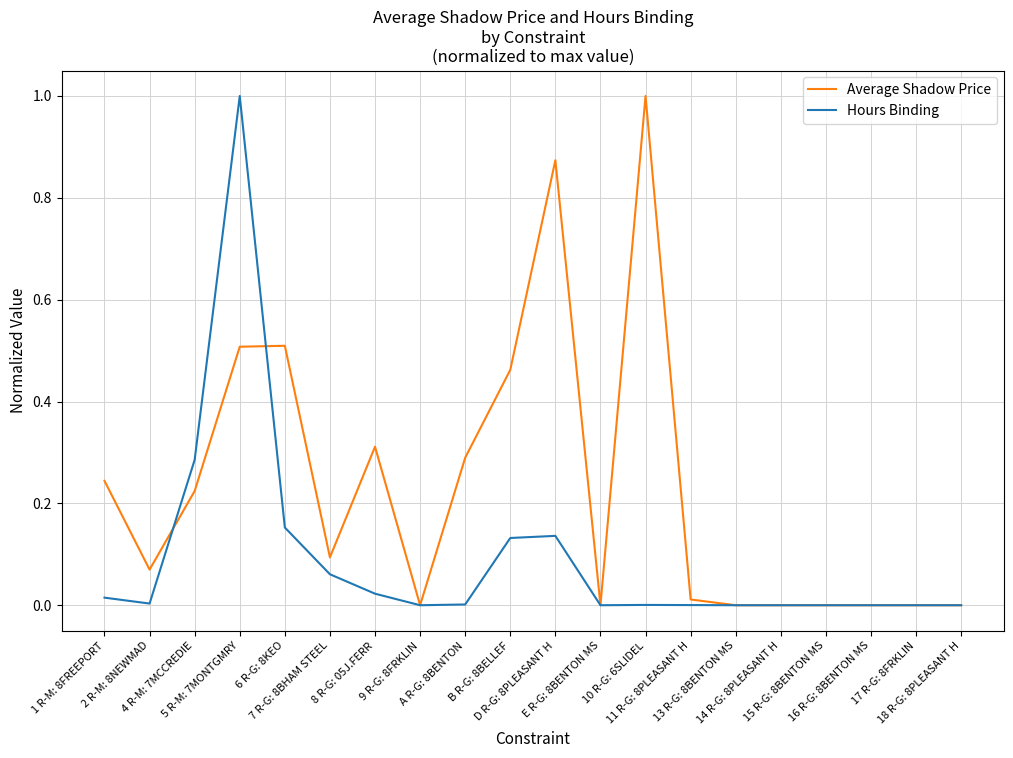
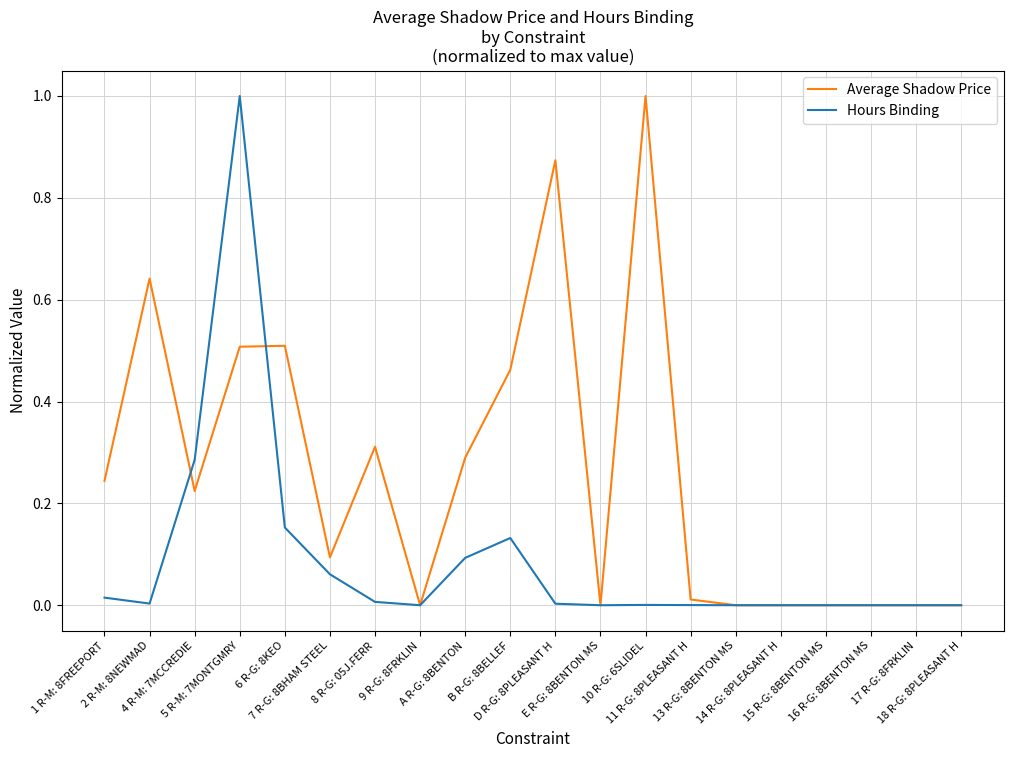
Average Shadow Price, 2 R-M: 8NEWMAD: 0.07 -> 0.64
Hours Binding, 8 R-G: 05J.FERR: 0.02 -> 0.01
Hours Binding, A R-G: 8BENTON: 0.00 -> 0.09
Hours Binding, D R-G: 8PLEASANT H: 0.14 -> 0.00
